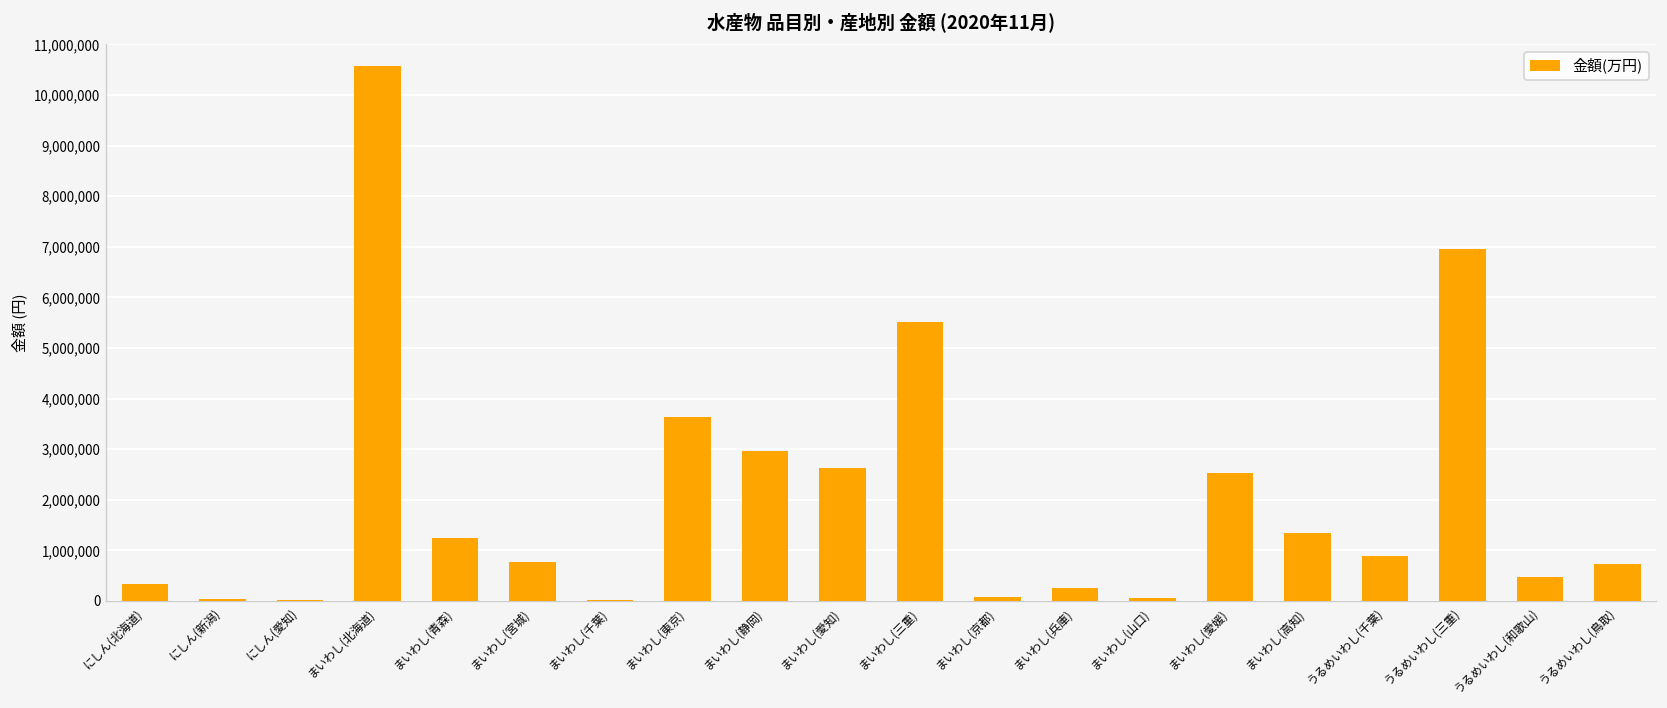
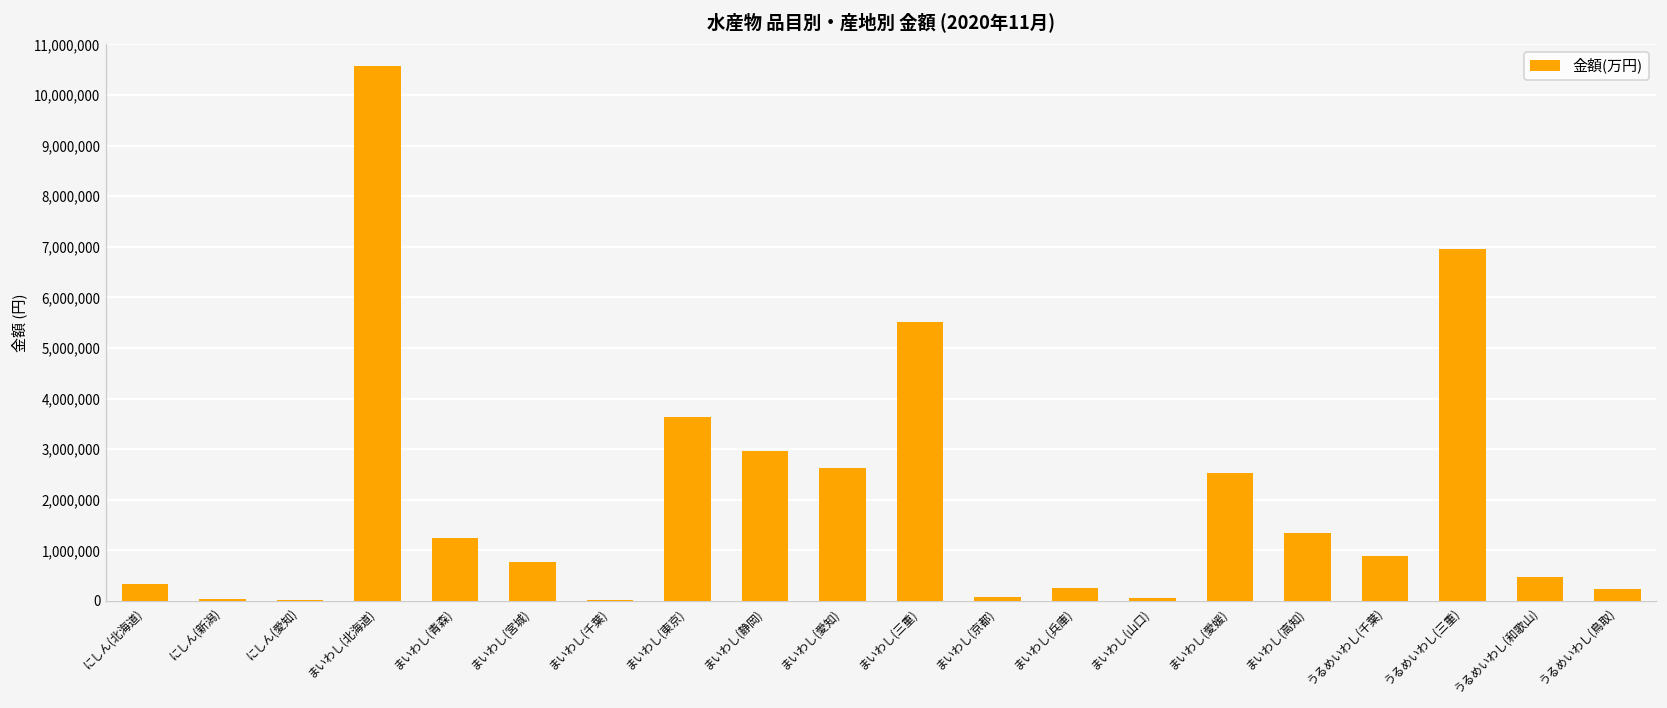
うるめいわし(鳥取): 700,000 -> 200,000
